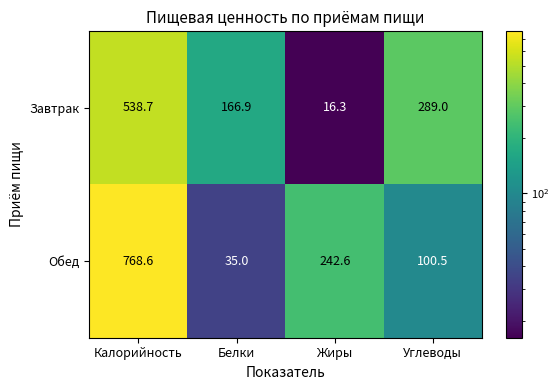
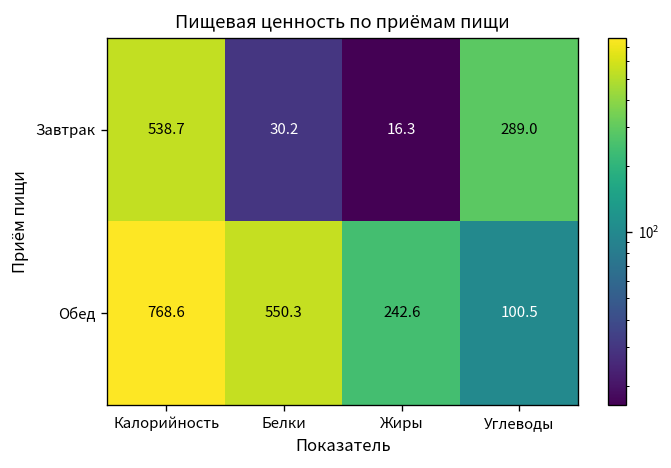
Завтрак, Белки: 166.9 -> 30.2
Обед, Белки: 35.0 -> 550.3
